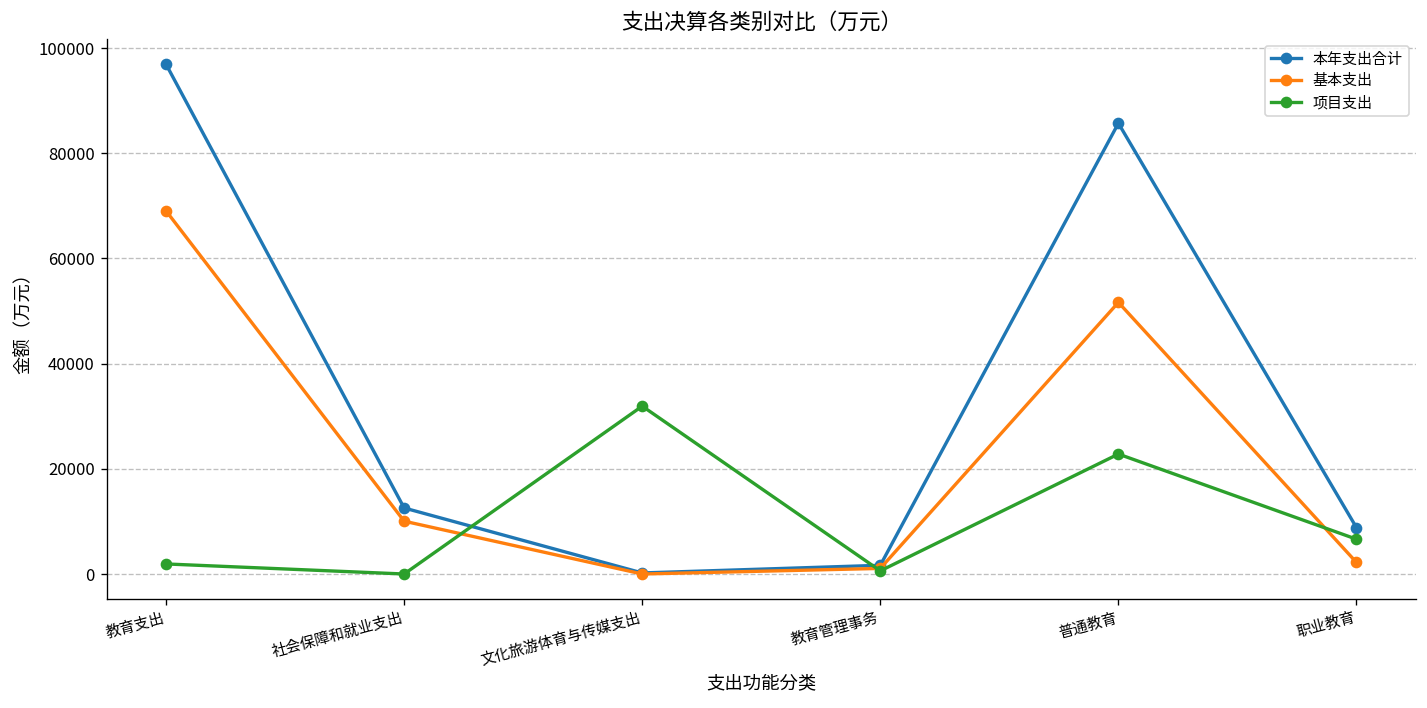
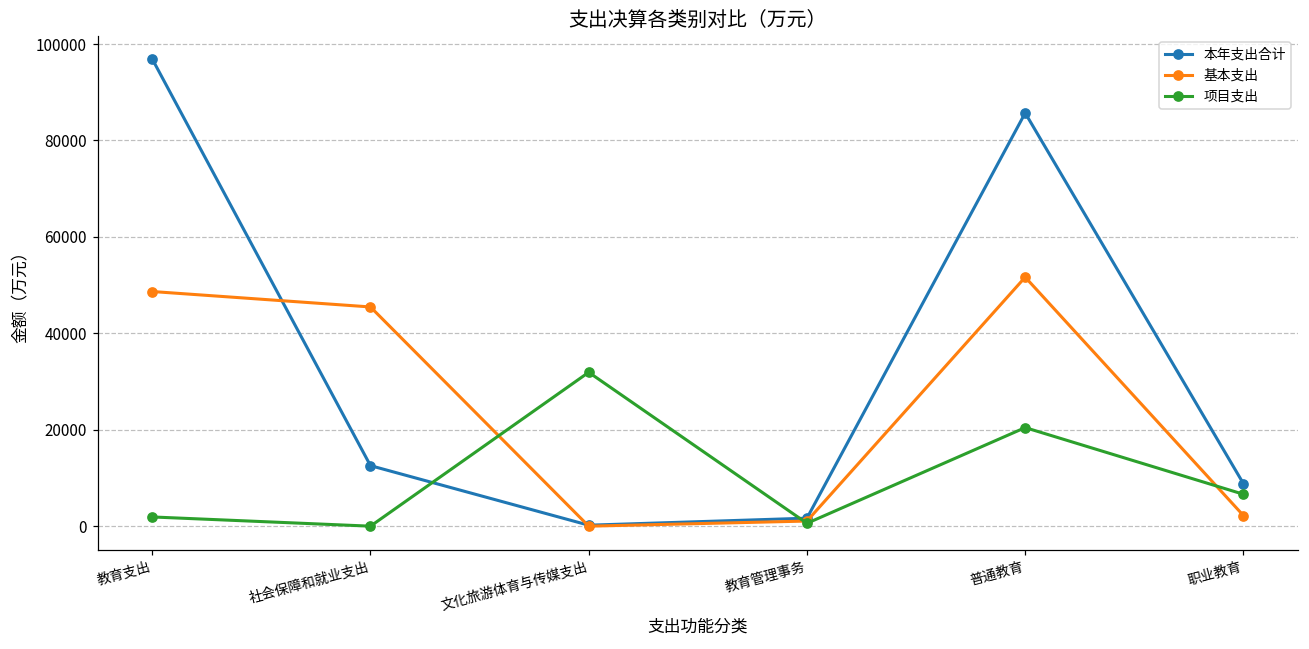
基本支出, 教育支出: 69000 -> 49000
基本支出, 社会保障和就业支出: 10000 -> 45000
项目支出, 普通教育: 23000 -> 20000
